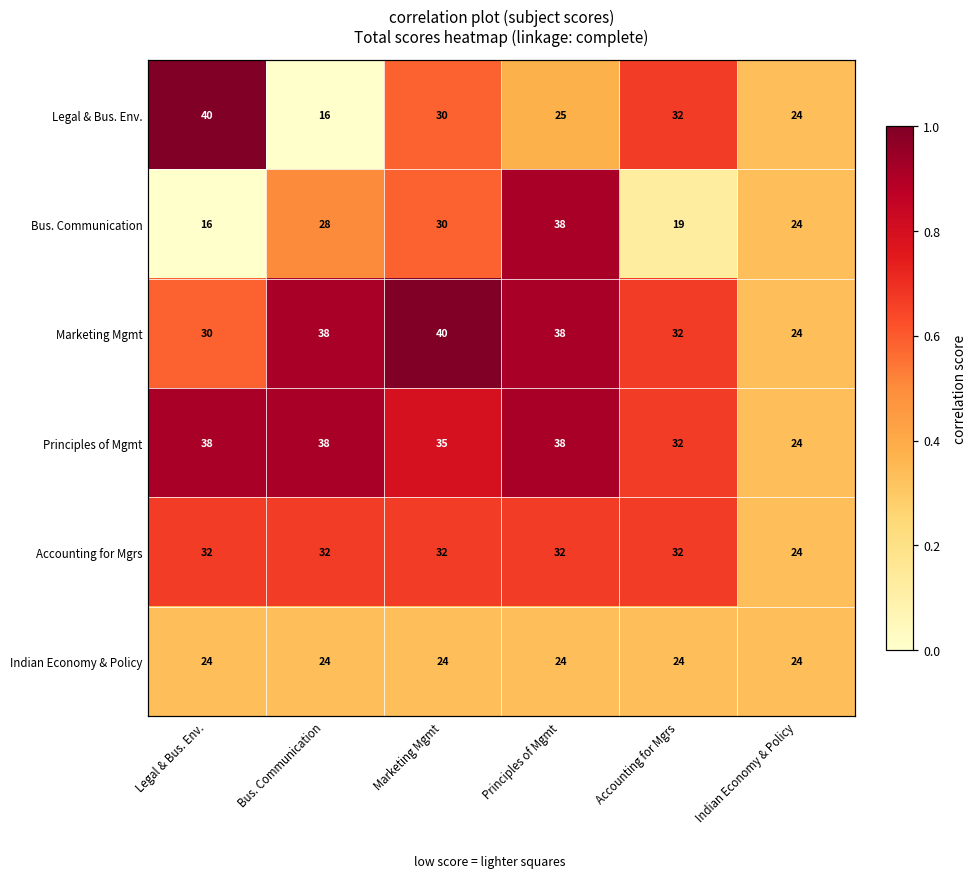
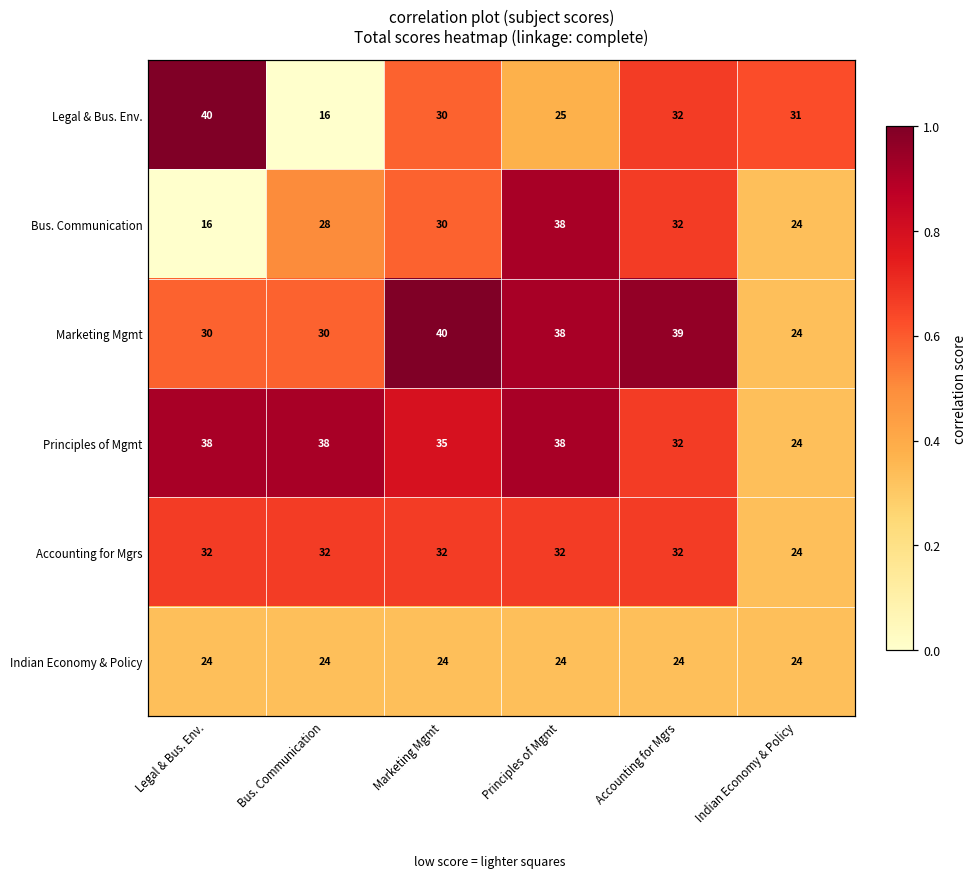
Legal & Bus. Env., Indian Economy & Policy: 24 -> 31
Bus. Communication, Accounting for Mgrs: 19 -> 32
Marketing Mgmt, Bus. Communication: 38 -> 30
Marketing Mgmt, Accounting for Mgrs: 32 -> 39
